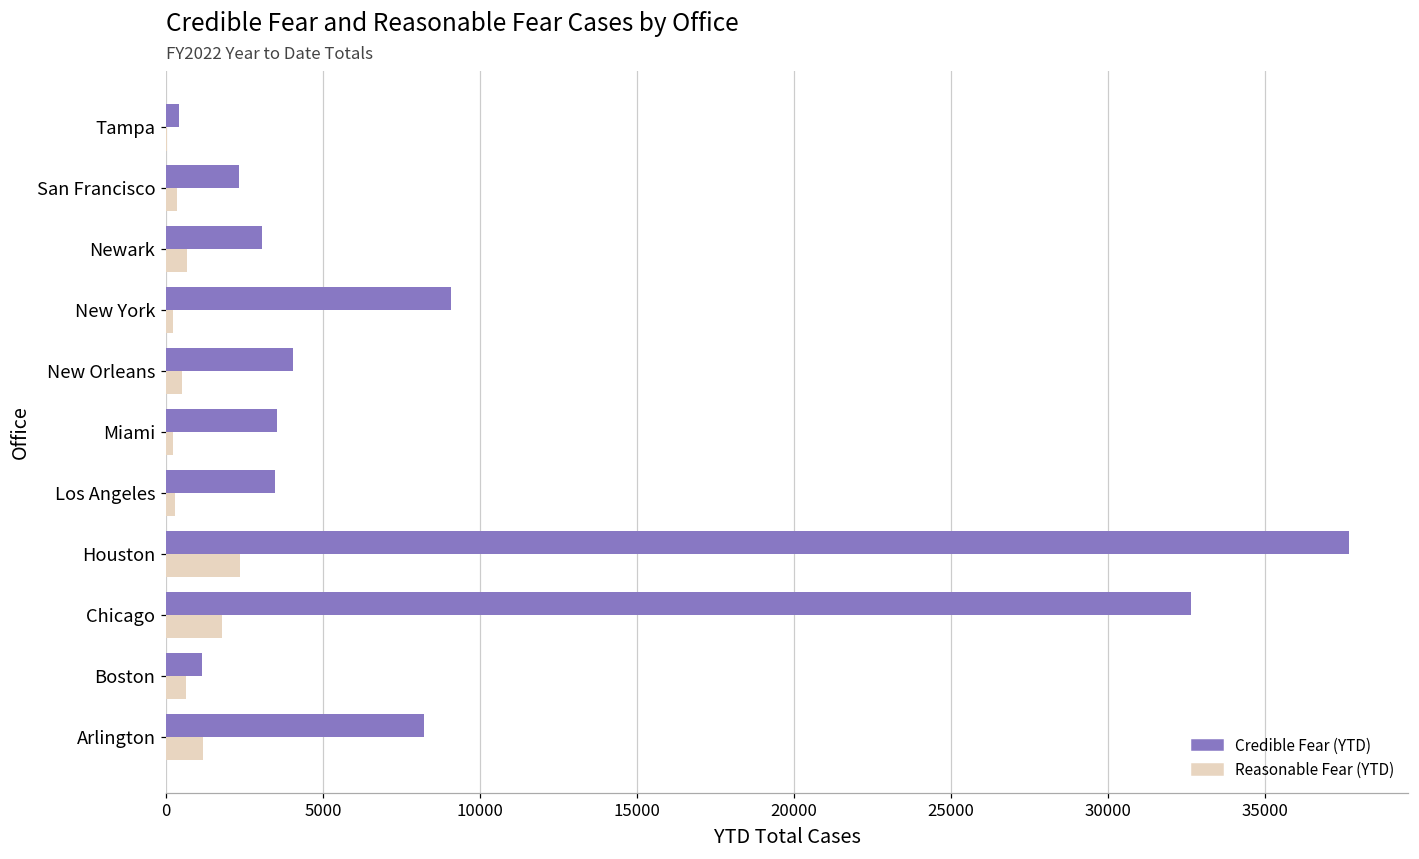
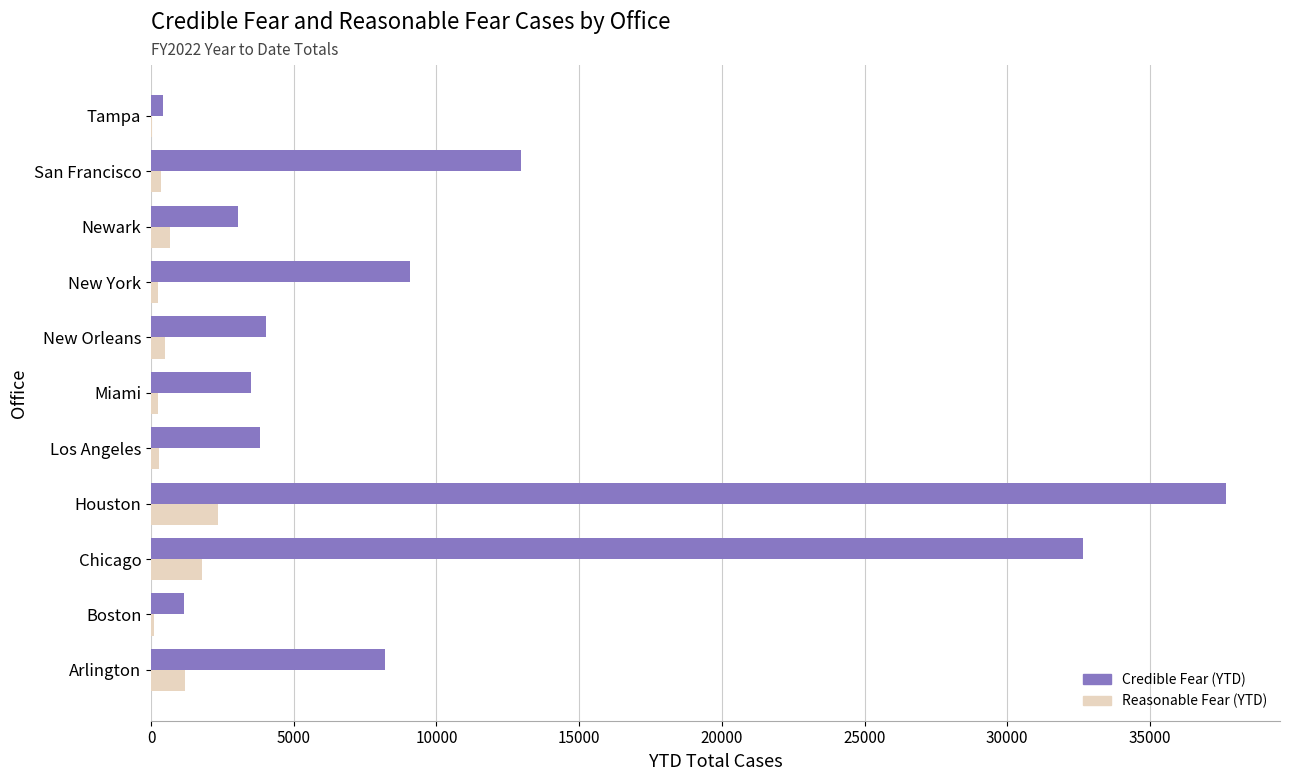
Credible Fear (YTD), San Francisco: 2300 -> 13000
Credible Fear (YTD), Los Angeles: 3500 -> 3800
Reasonable Fear (YTD), Boston: 600 -> 100
